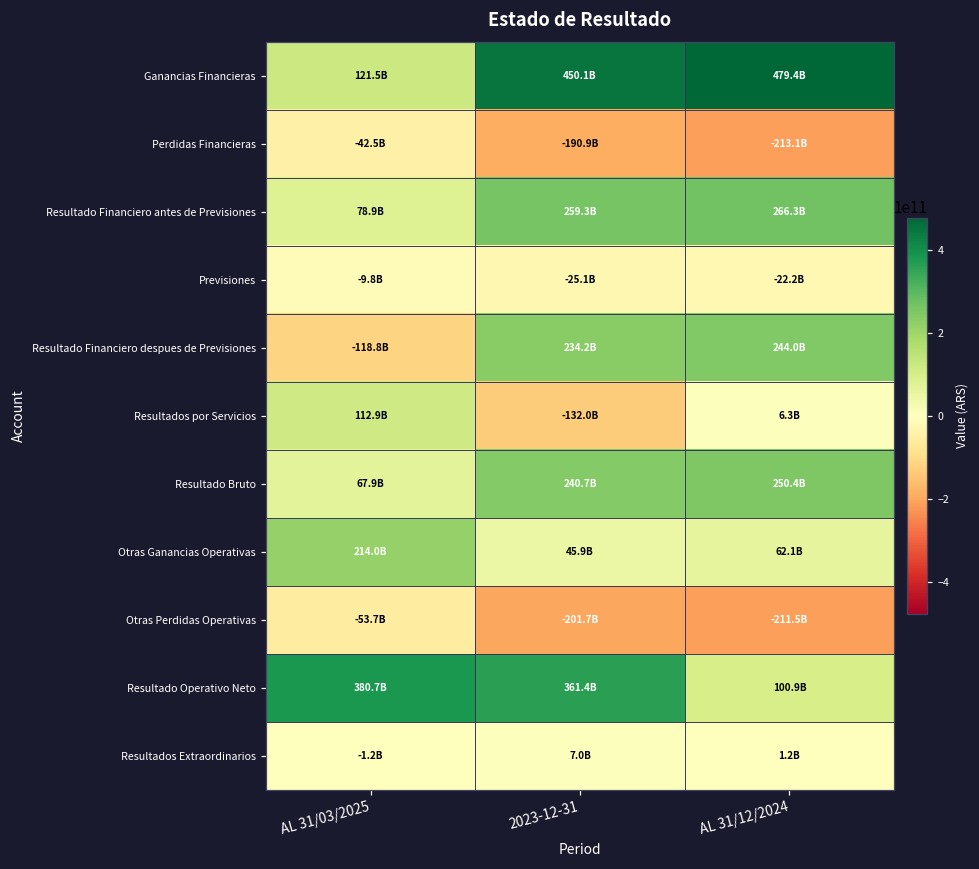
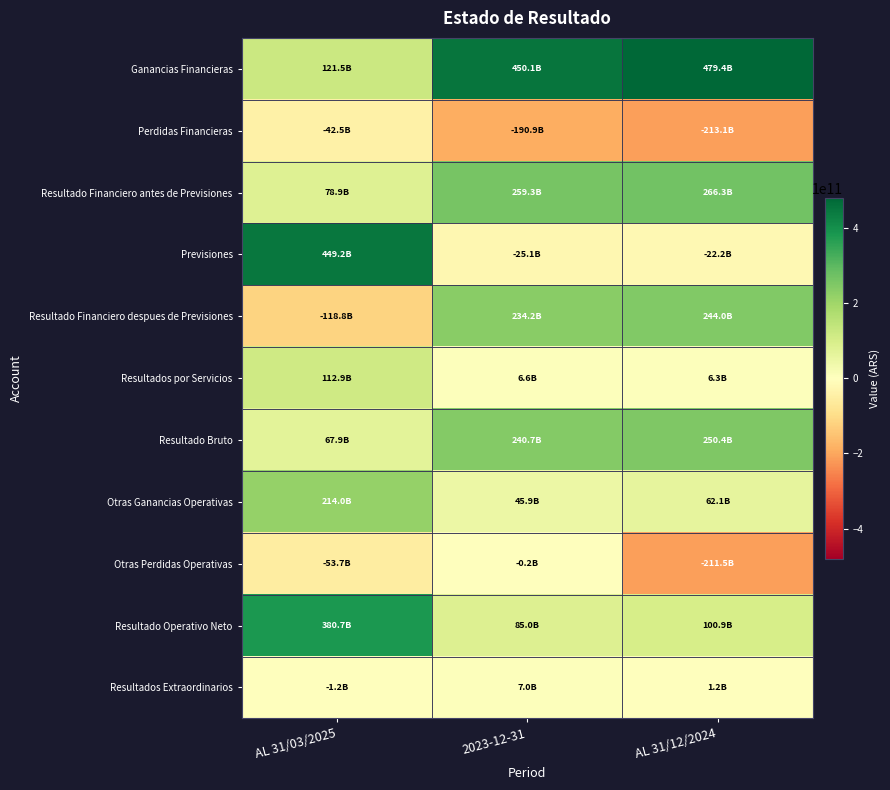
Previsiones, AL 31/03/2025: -9.8B -> 449.2B
Resultados por Servicios, 2023-12-31: -132.0B -> 6.6B
Otras Perdidas Operativas, 2023-12-31: -201.7B -> -0.2B
Resultado Operativo Neto, 2023-12-31: 361.4B -> 85.0B
